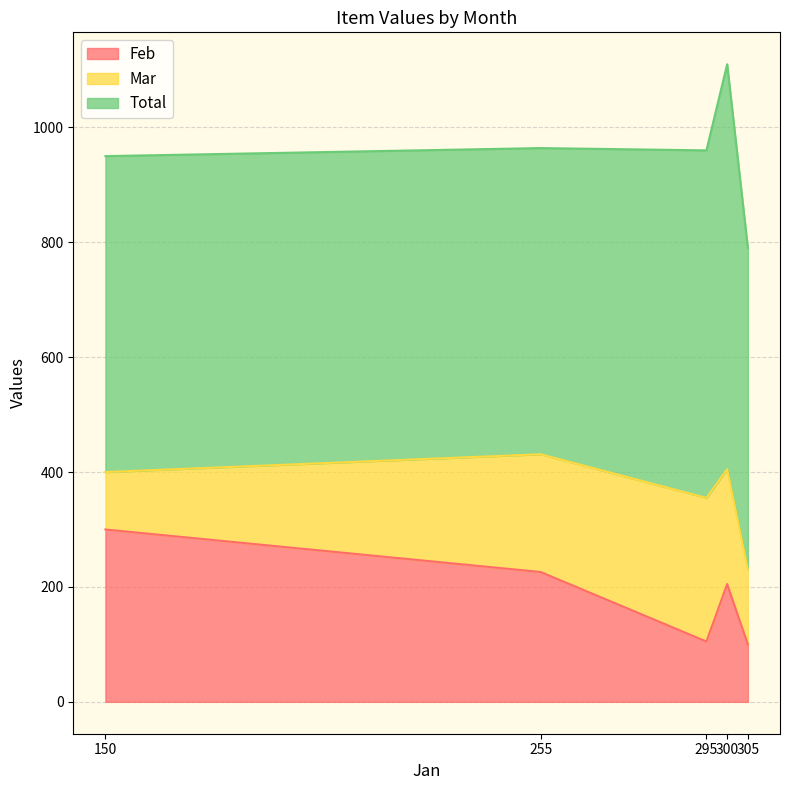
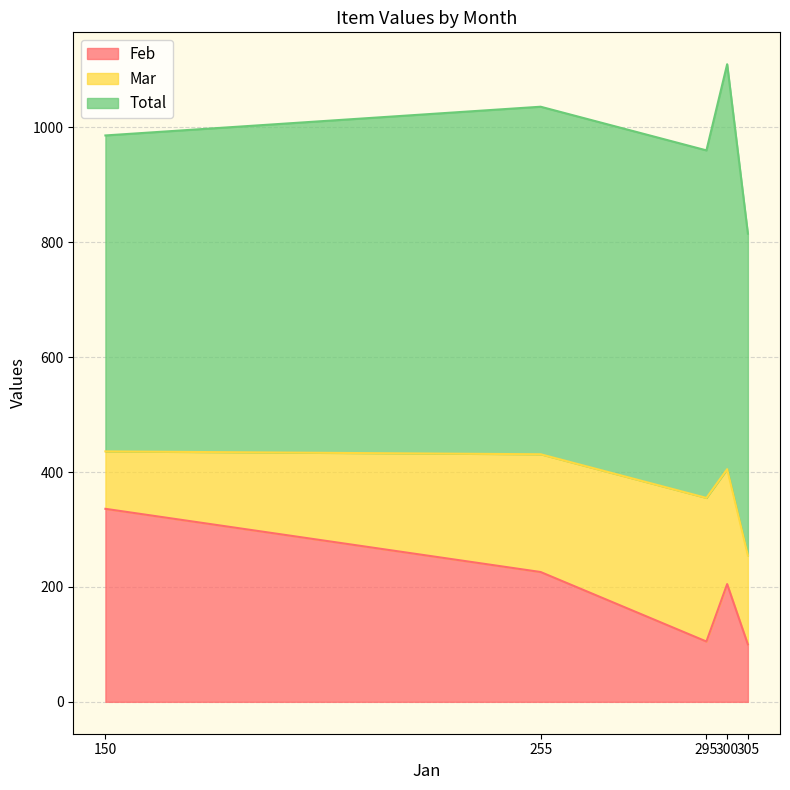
Feb, 150: 300 -> 340
Total, 255: 530 -> 610
Mar, 305: 130 -> 160
